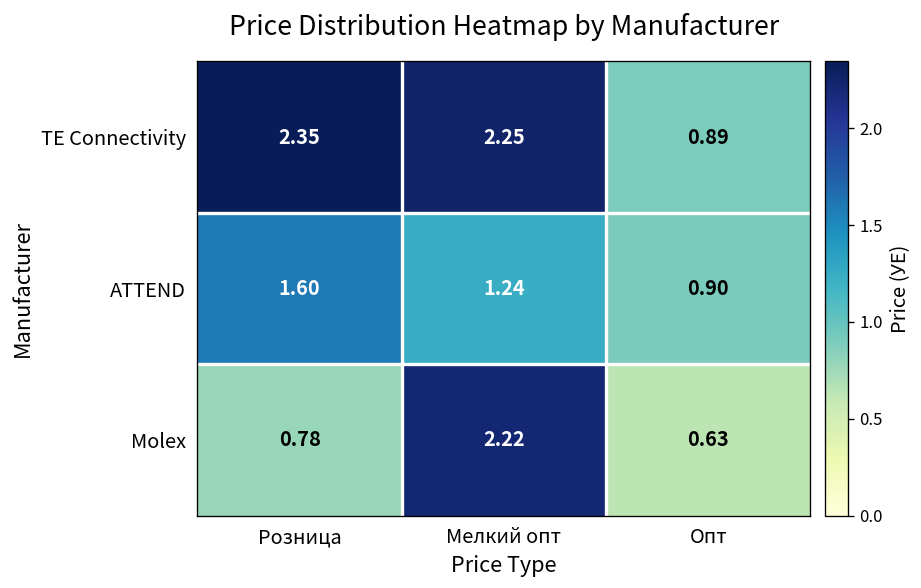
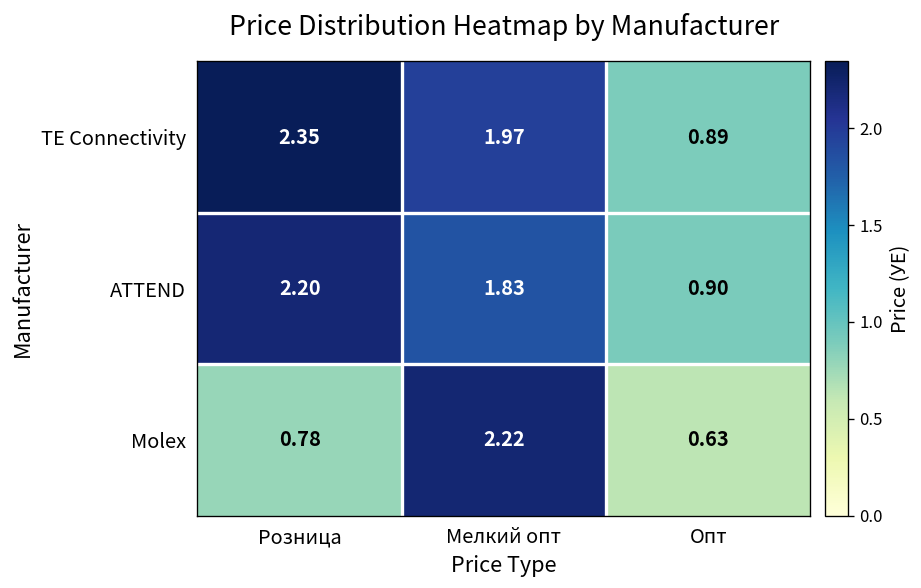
TE Connectivity, Мелкий опт: 2.25 -> 1.97
ATTEND, Розница: 1.60 -> 2.20
ATTEND, Мелкий опт: 1.24 -> 1.83
